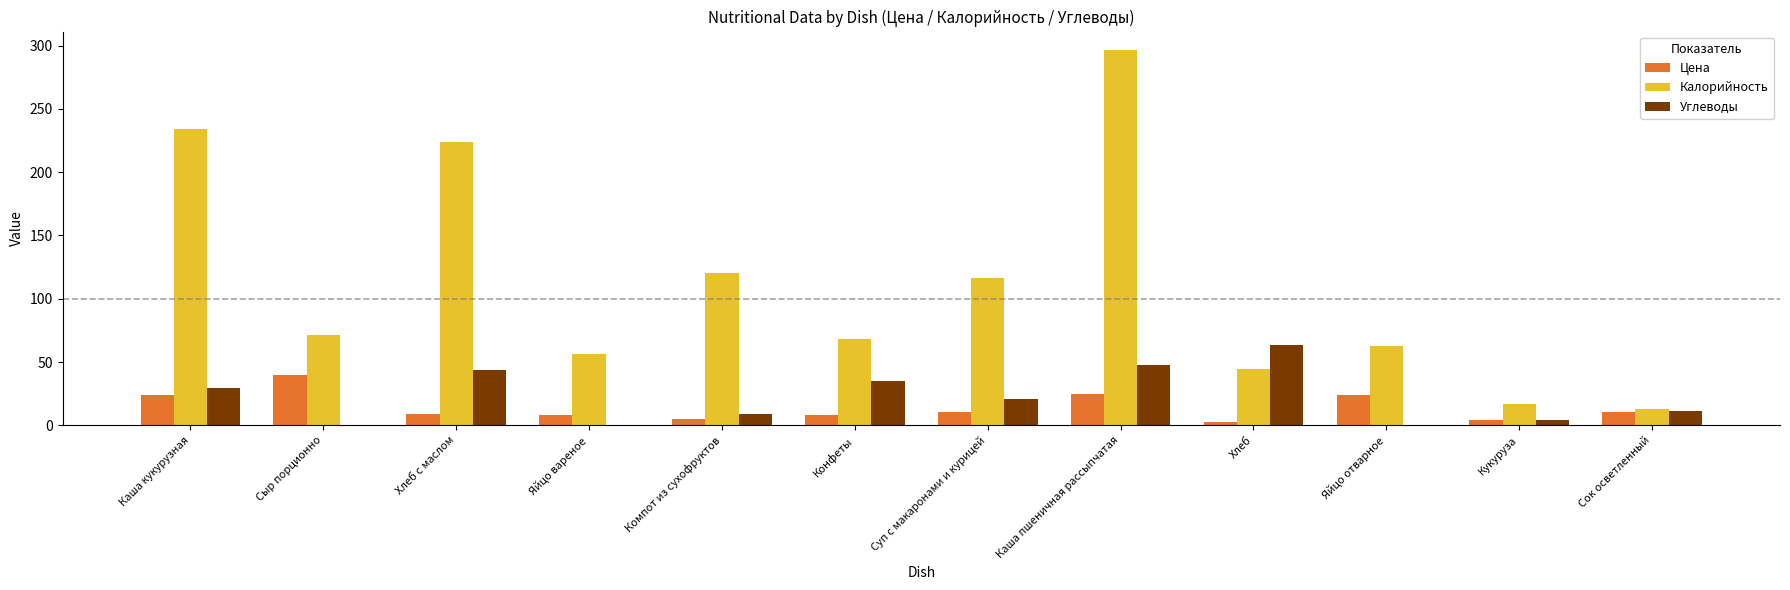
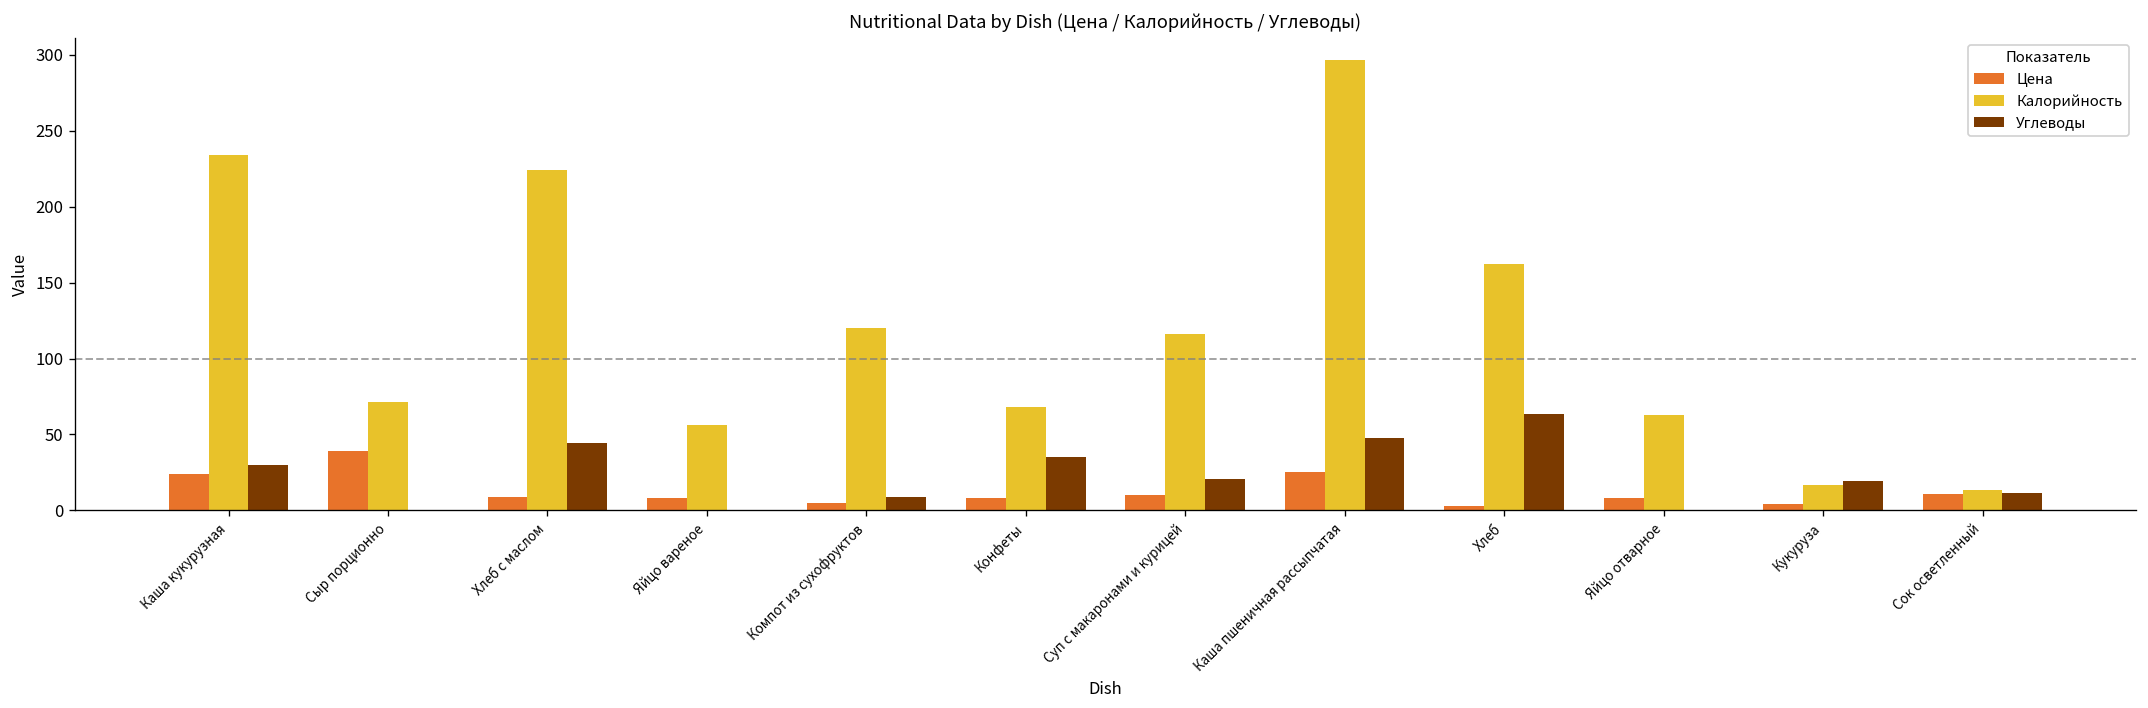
Калорийность, Хлеб: 45 -> 162
Цена, Яйцо отварное: 24 -> 8
Углеводы, Кукуруза: 5 -> 19
